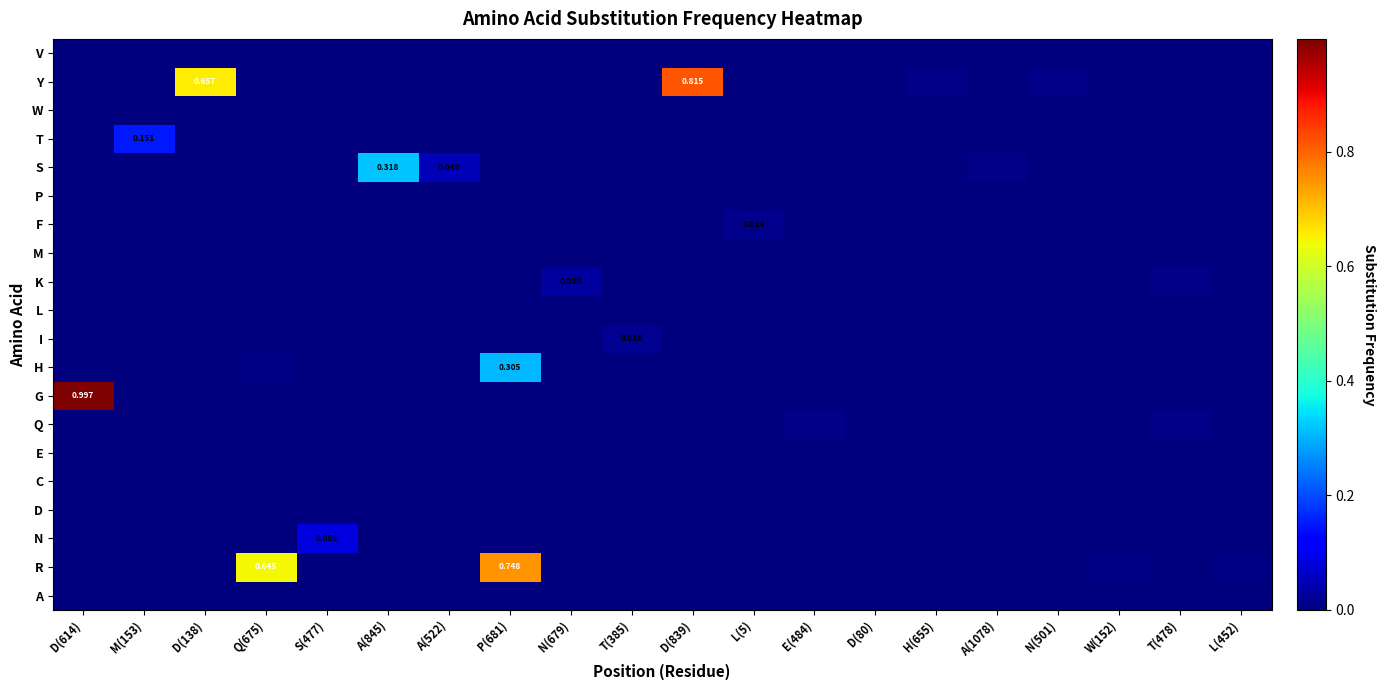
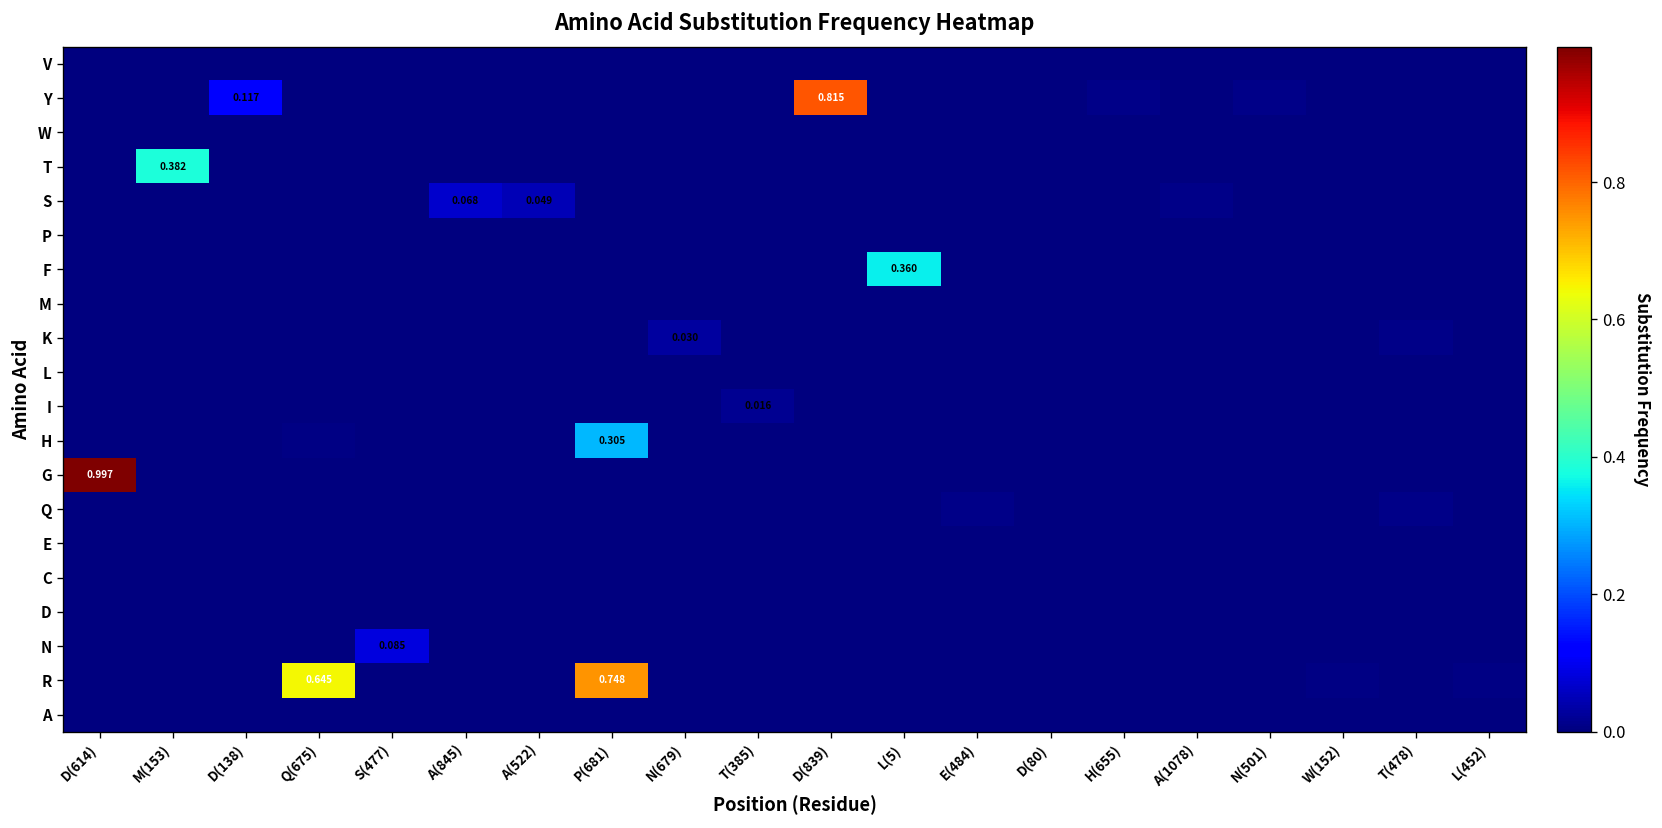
Y, D(138): 0.657 -> 0.117
T, M(153): 0.151 -> 0.382
S, A(845): 0.318 -> 0.068
F, L(5): 0.014 -> 0.360
